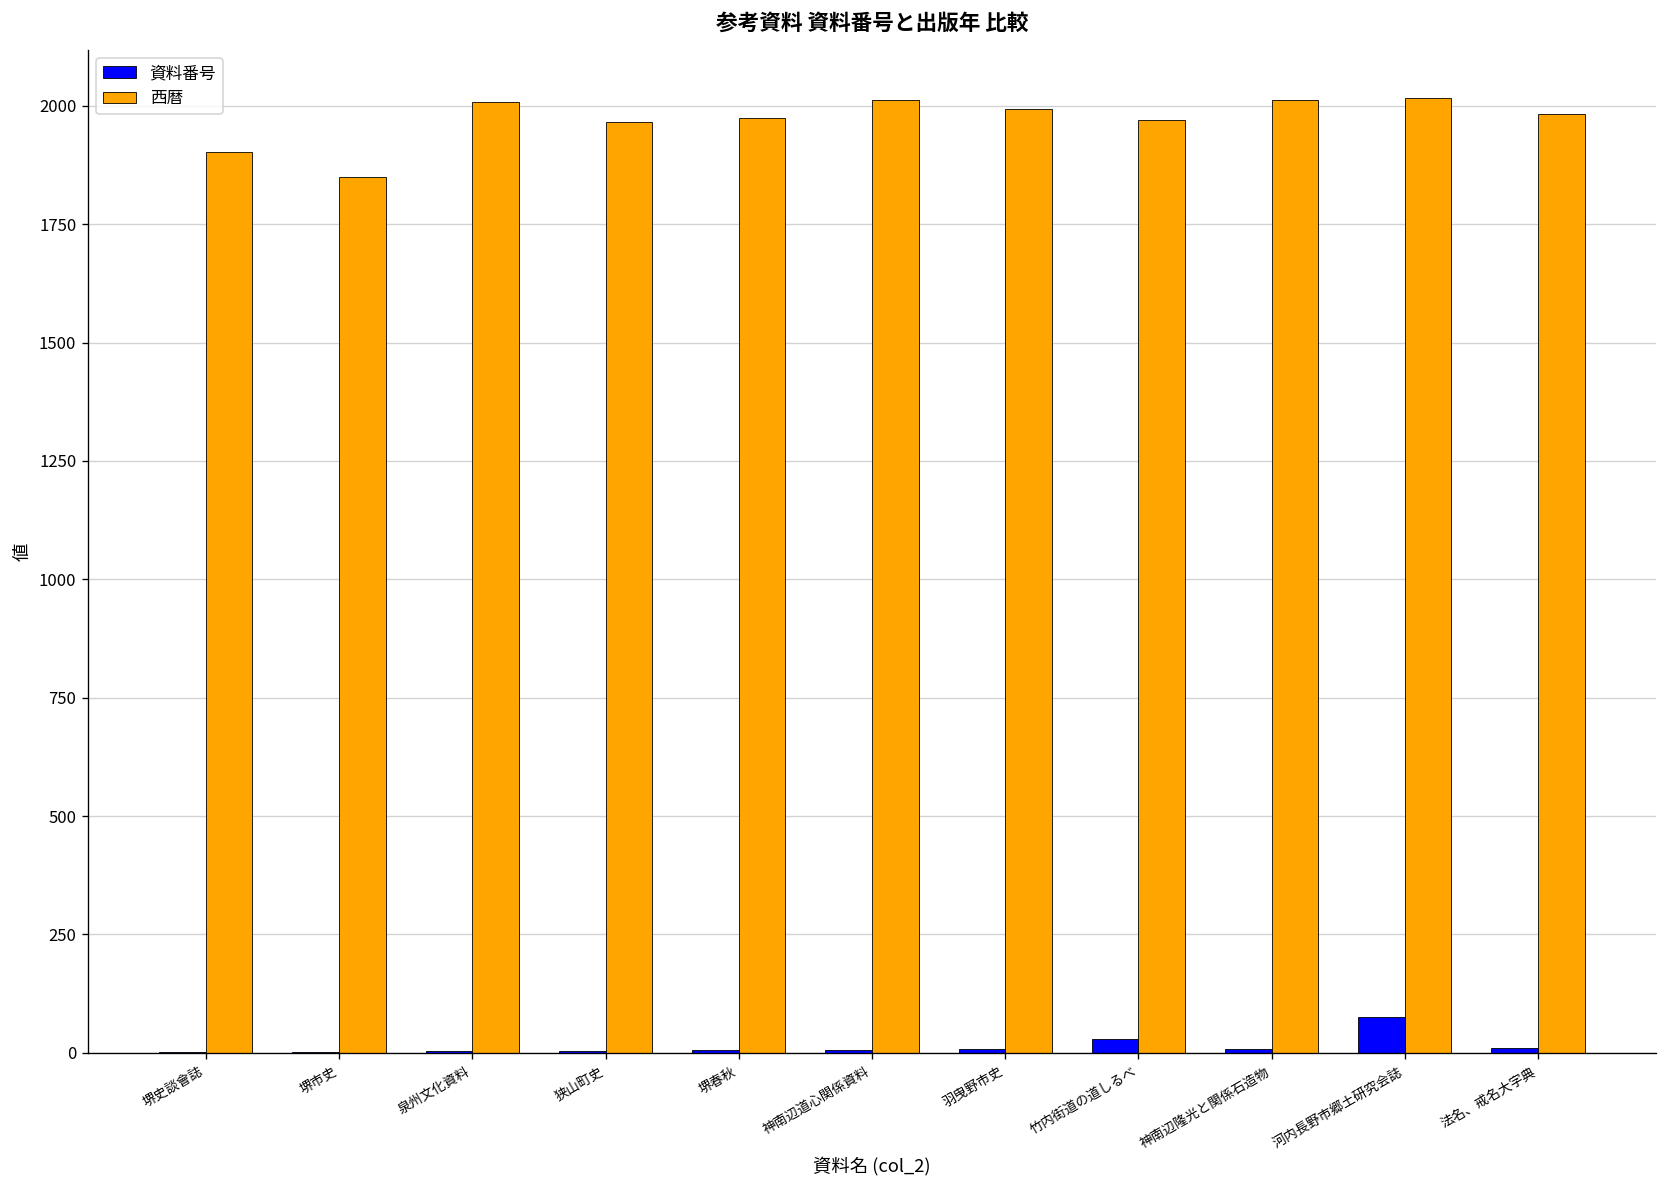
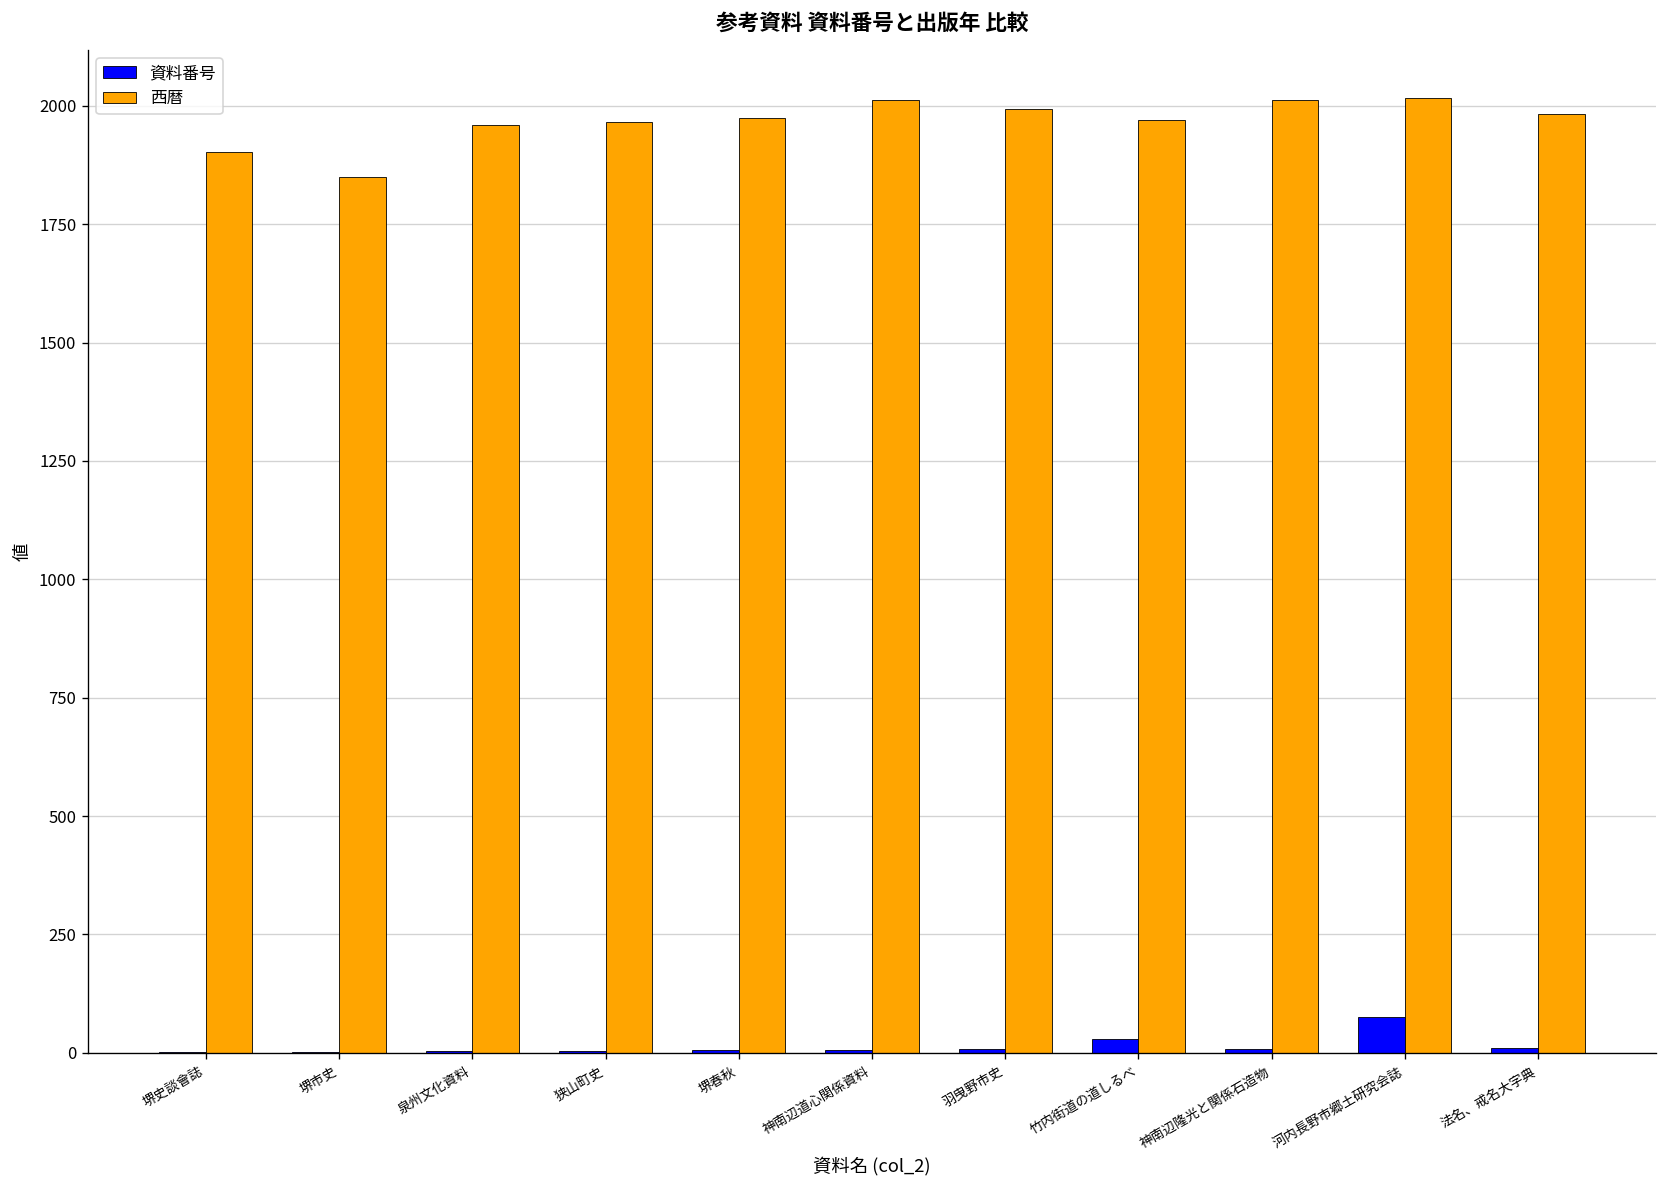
西暦, 泉州文化資料: 2010 -> 1960
